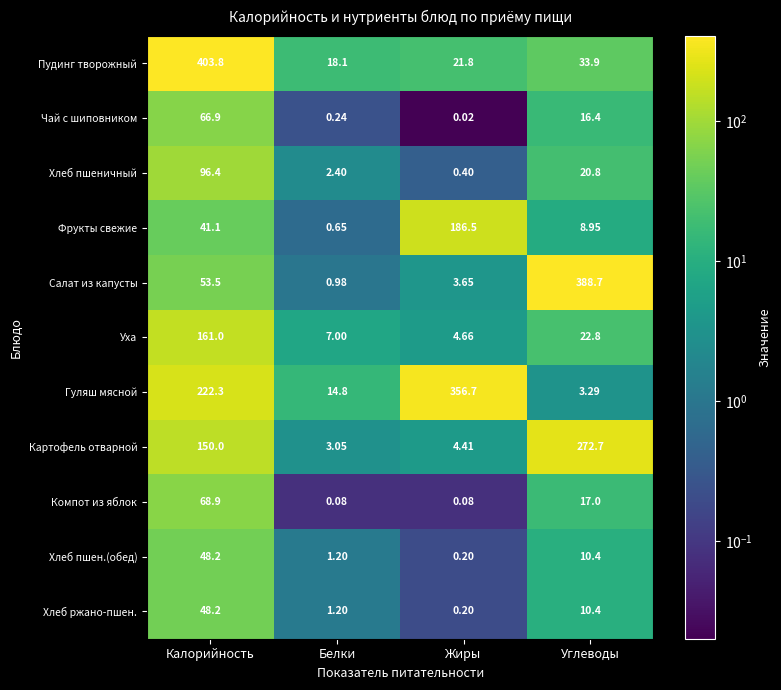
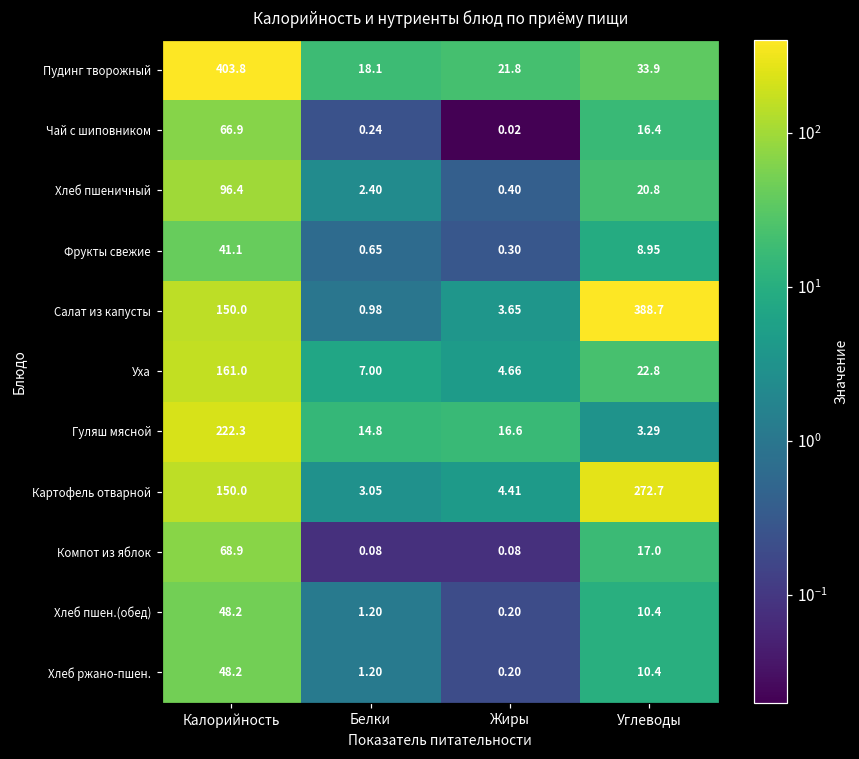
Фрукты свежие, Жиры: 186.5 -> 0.30
Салат из капусты, Калорийность: 53.5 -> 150.0
Гуляш мясной, Жиры: 356.7 -> 16.6
